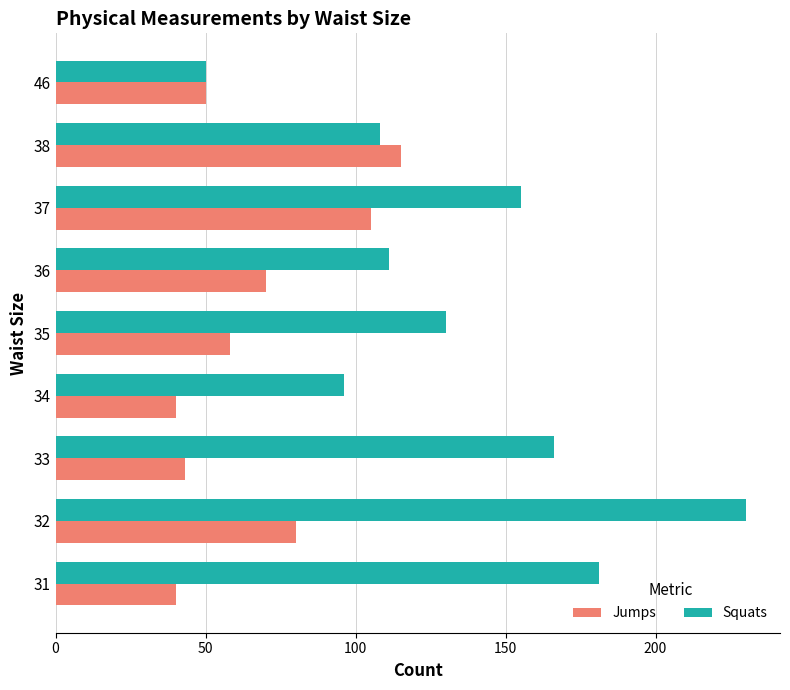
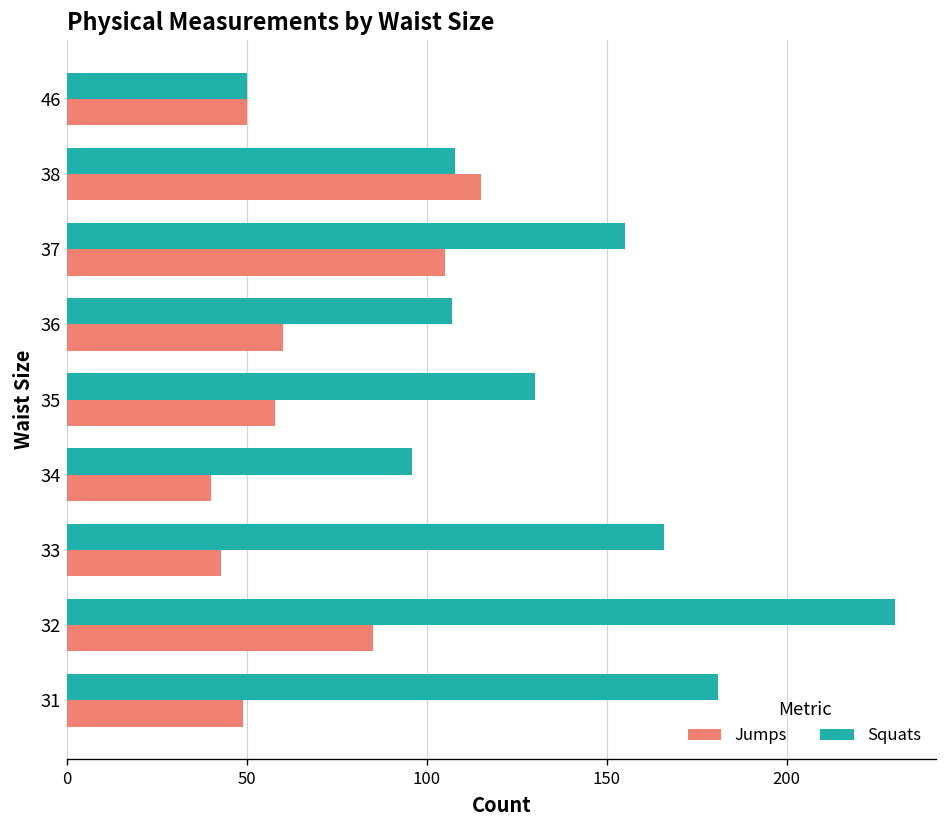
Squats, 36: 111 -> 107
Jumps, 36: 70 -> 60
Jumps, 32: 80 -> 85
Jumps, 31: 40 -> 49
